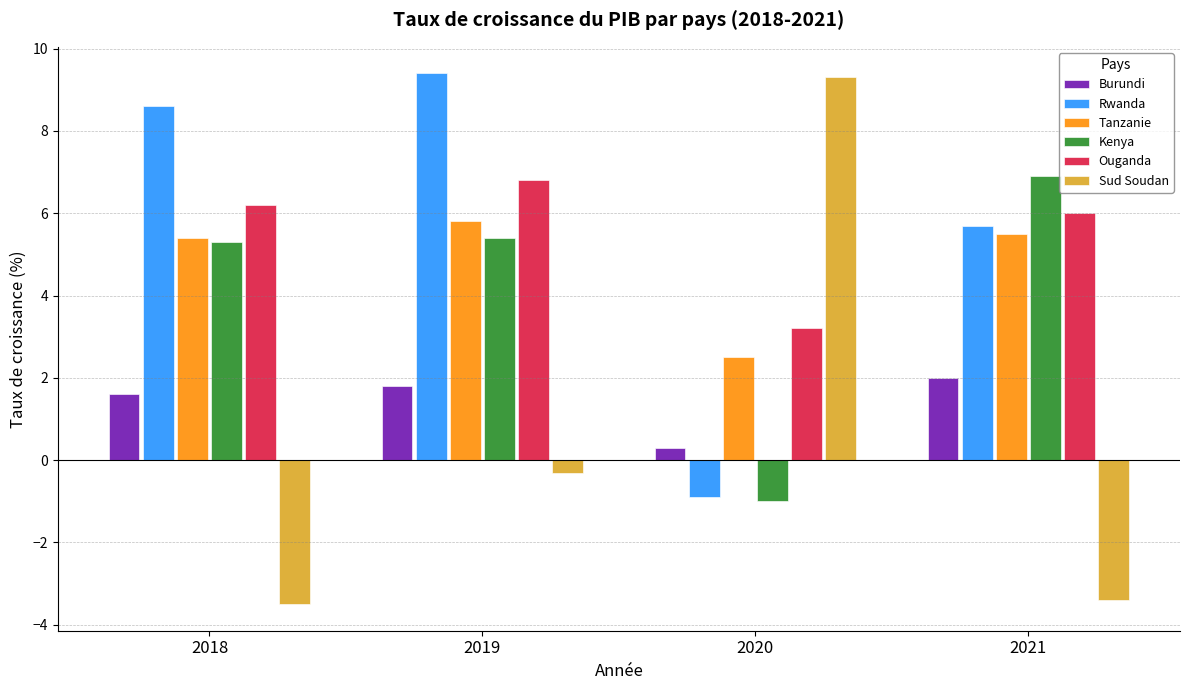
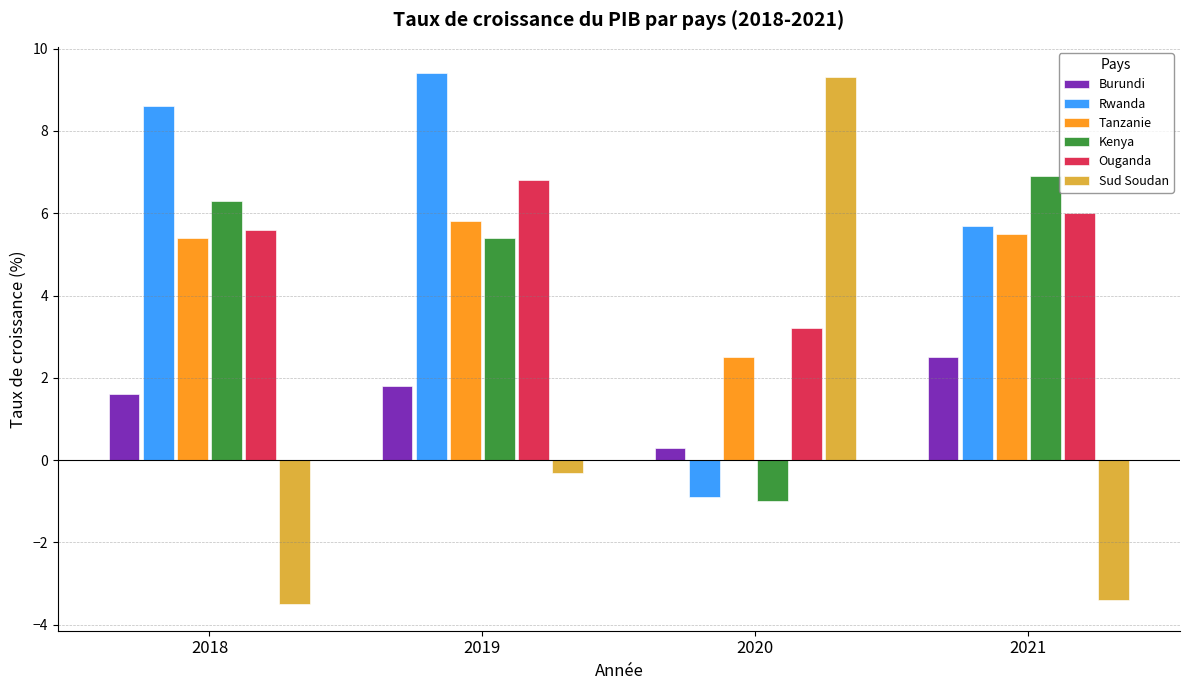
Kenya, 2018: 5.3 -> 6.3
Ouganda, 2018: 6.2 -> 5.6
Burundi, 2021: 2.0 -> 2.5
